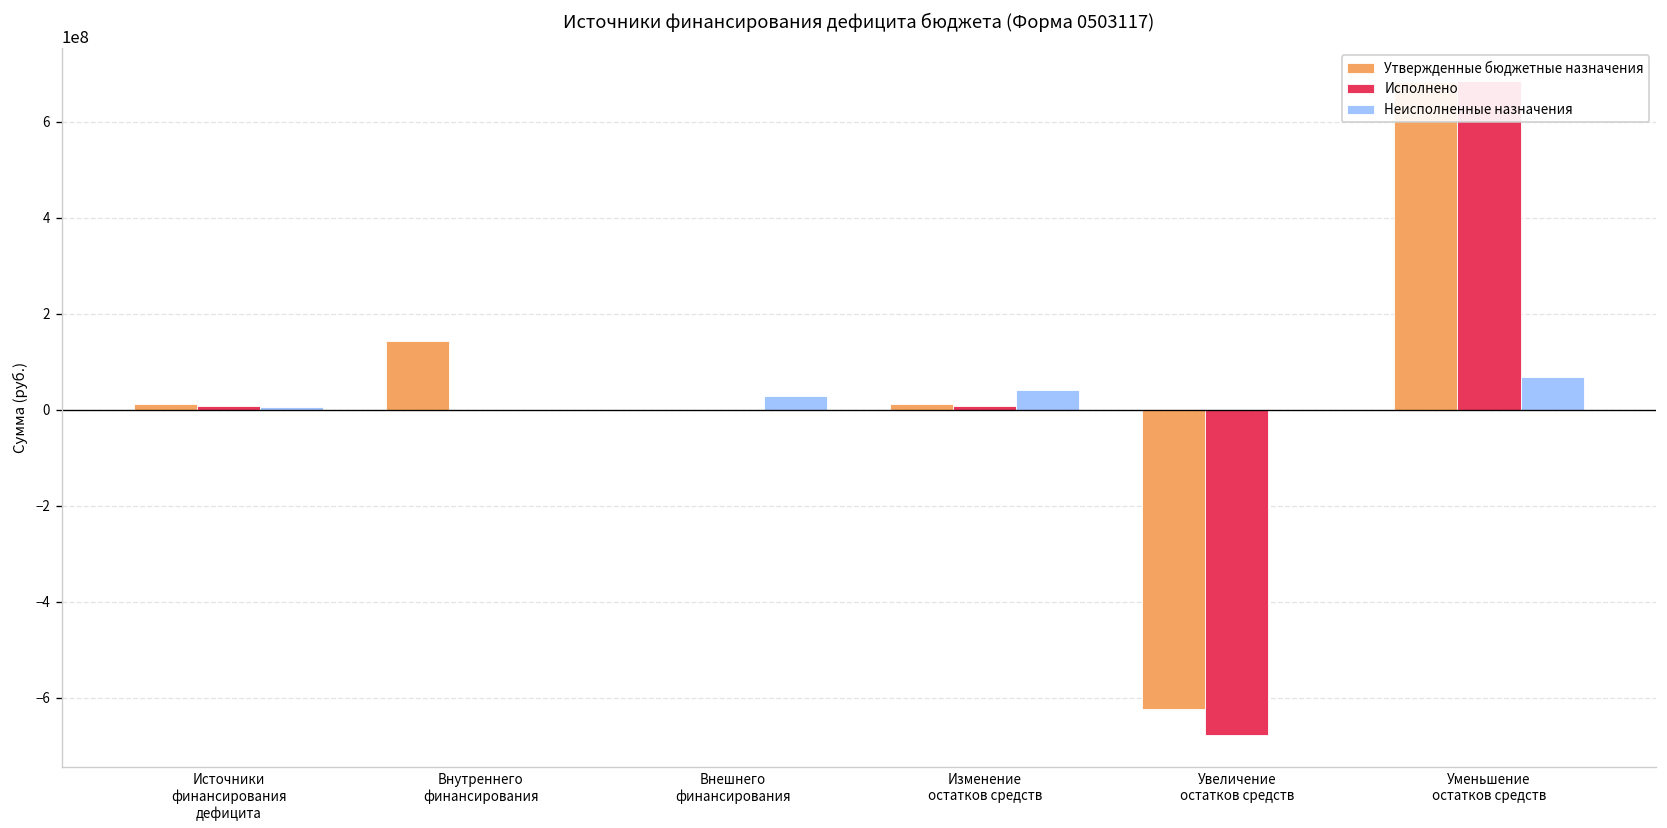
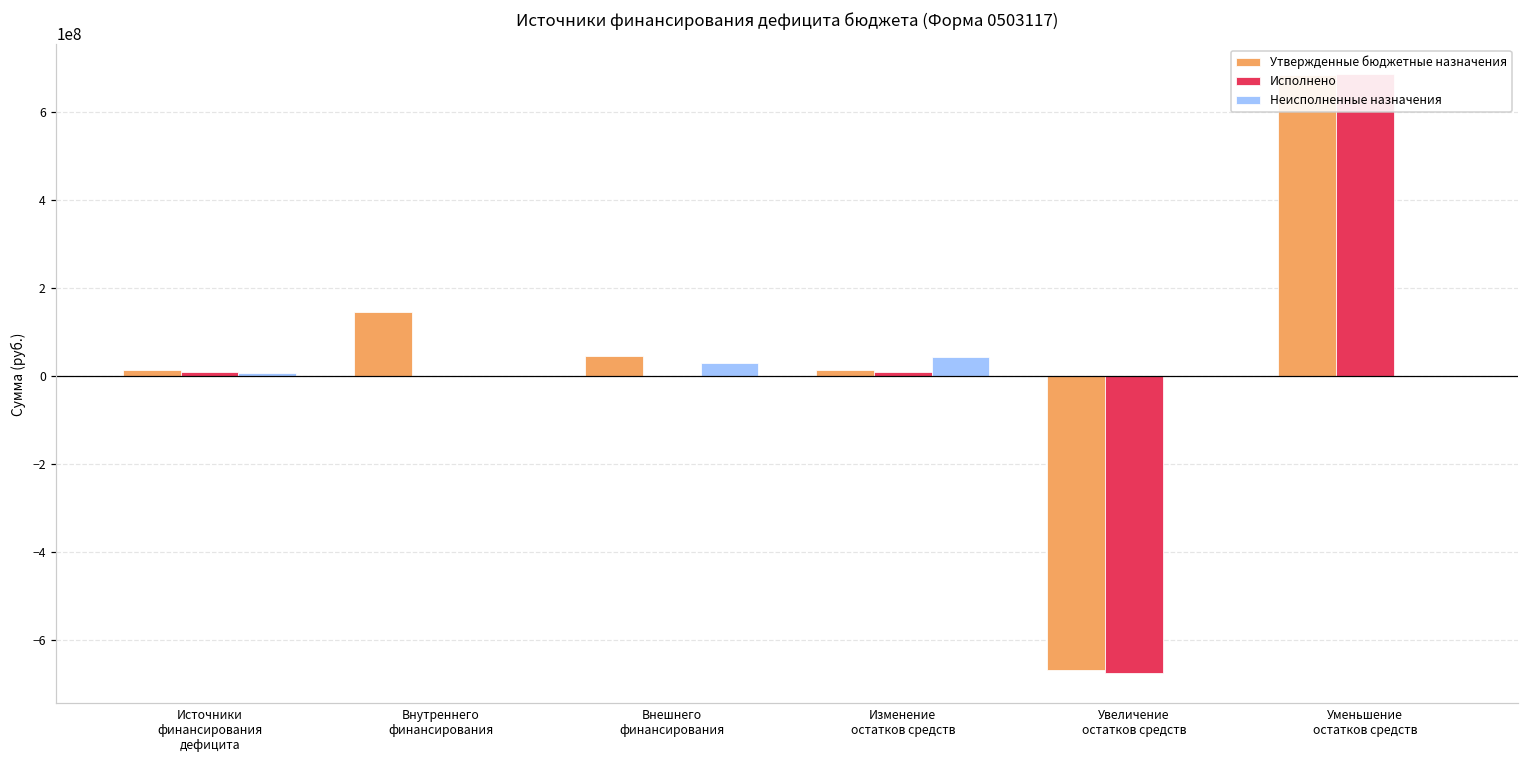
Утвержденные бюджетные назначения, Внешнего финансирования: 0 -> 40000000
Утвержденные бюджетные назначения, Увеличение остатков средств: -620000000 -> -670000000
Неисполненные назначения, Уменьшение остатков средств: 70000000 -> 0
